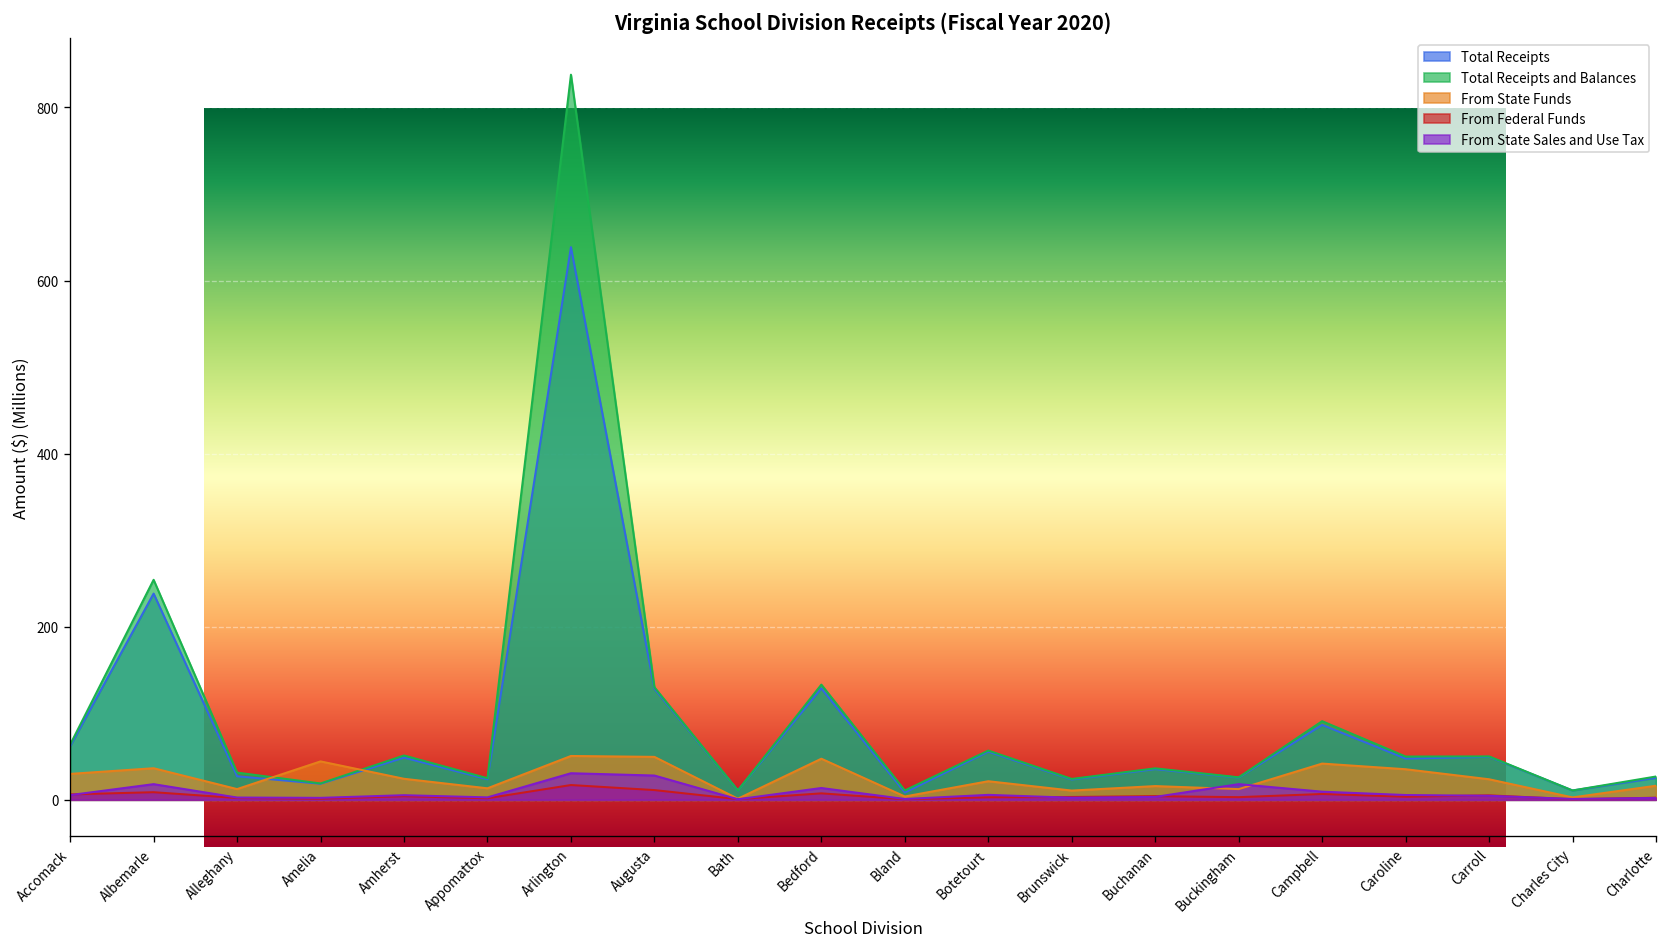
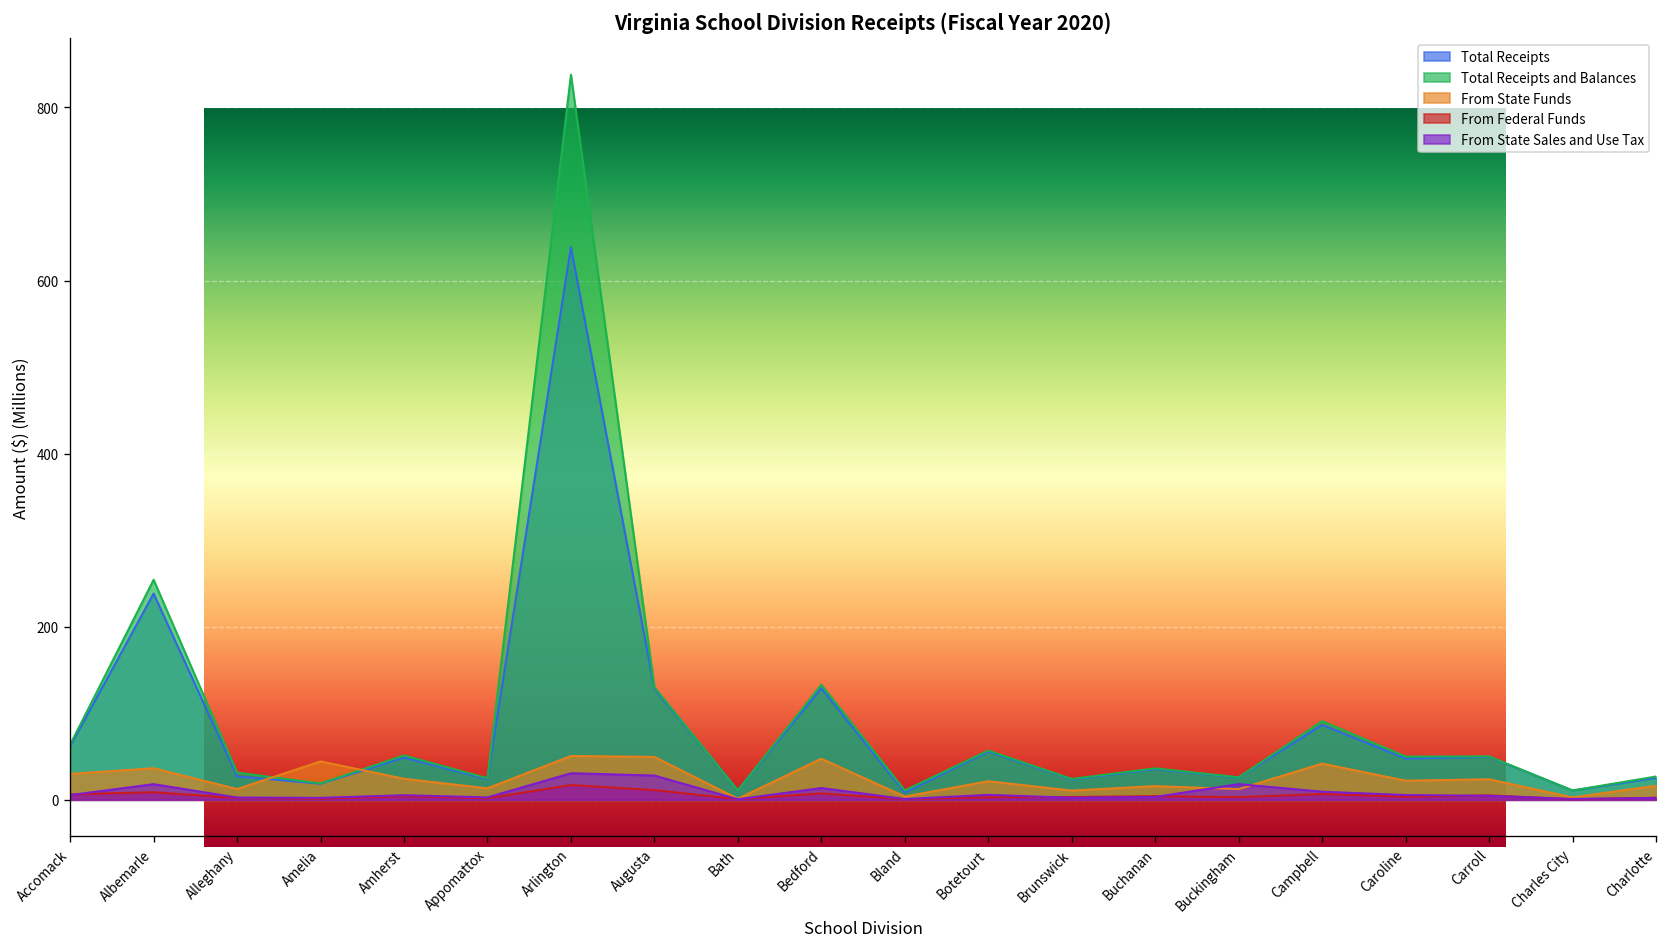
Virginia School Division Receipts (Fiscal Year 2020), From State Funds, Caroline: 40 -> 20
